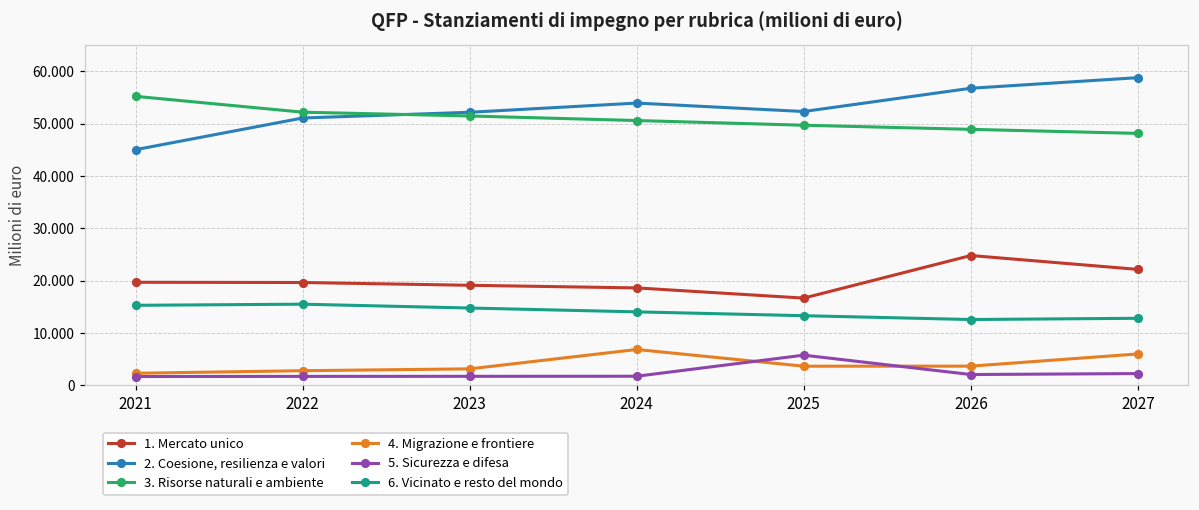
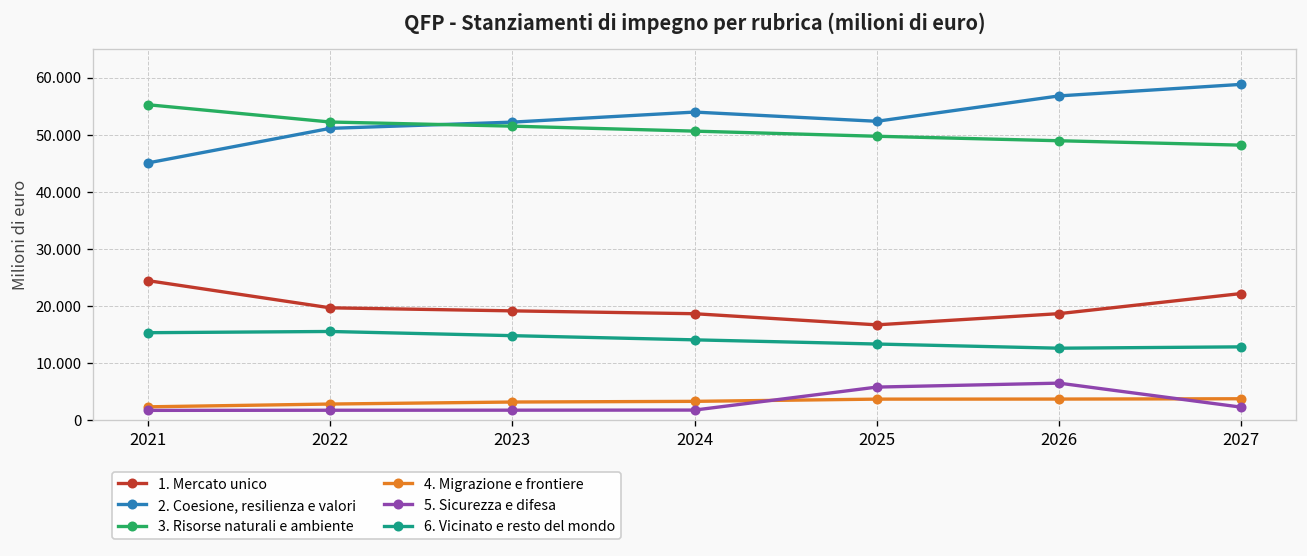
1. Mercato unico, 2021: 20 -> 24
4. Migrazione e frontiere, 2024: 7 -> 3
1. Mercato unico, 2026: 25 -> 19
5. Sicurezza e difesa, 2026: 2 -> 6
4. Migrazione e frontiere, 2027: 6 -> 4
